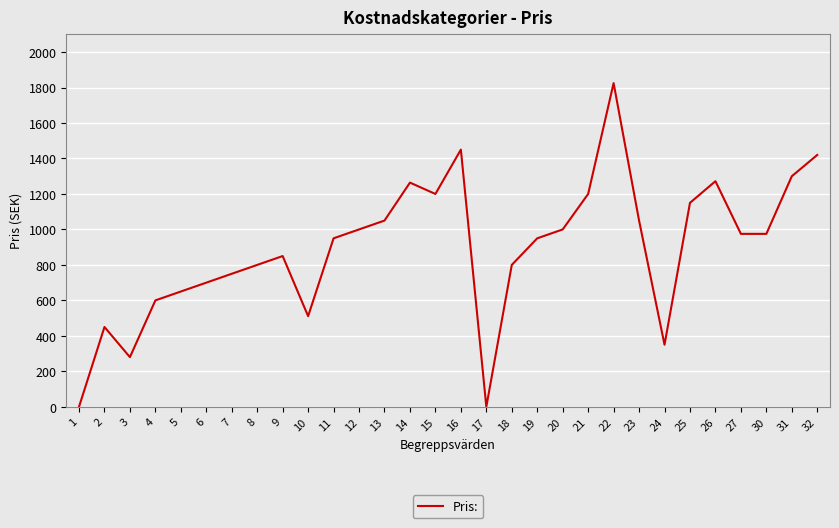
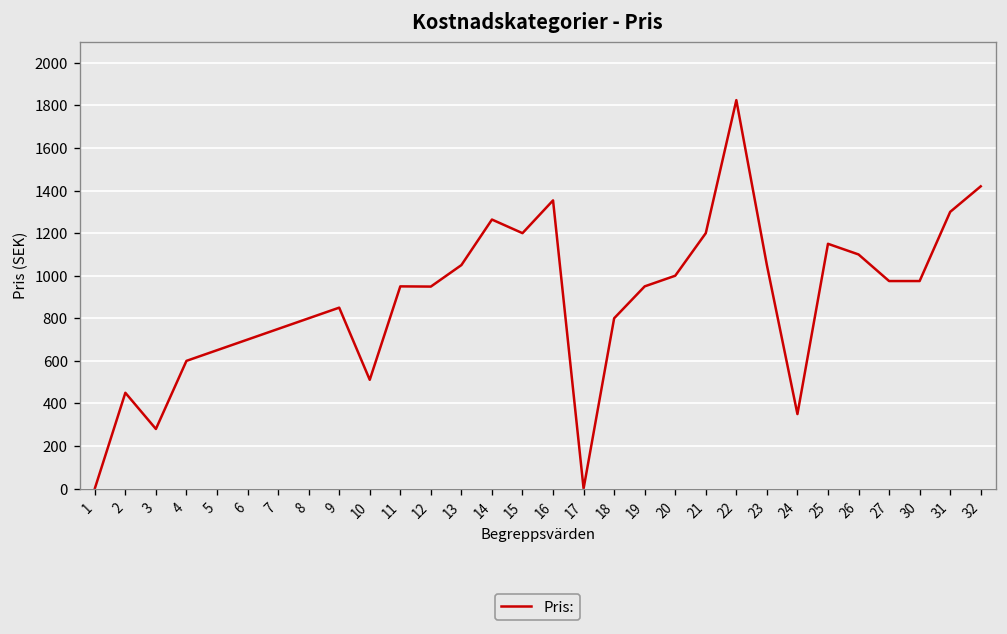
12: 1000 -> 950
16: 1450 -> 1350
26: 1270 -> 1100
